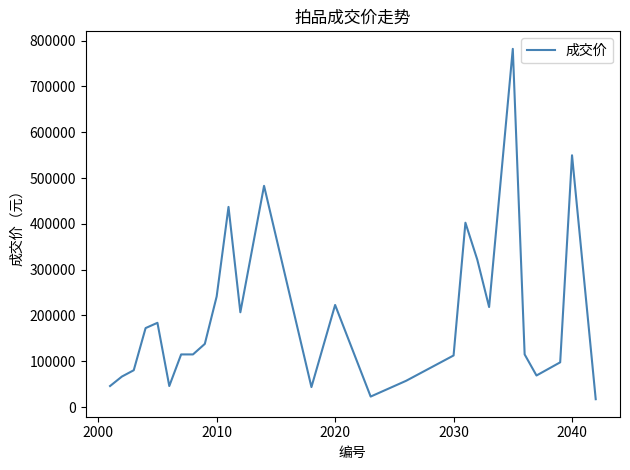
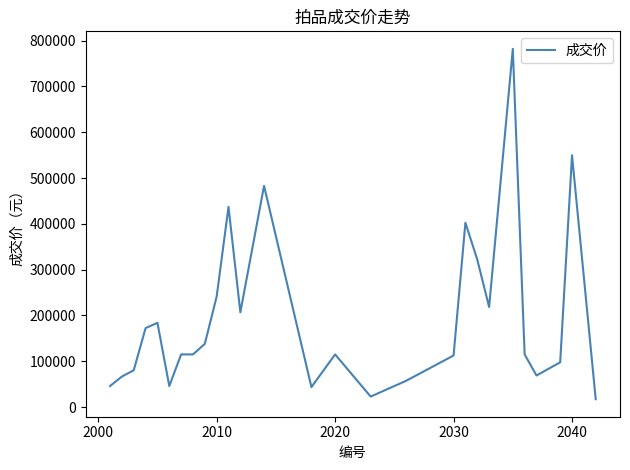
2020: 220000 -> 120000
